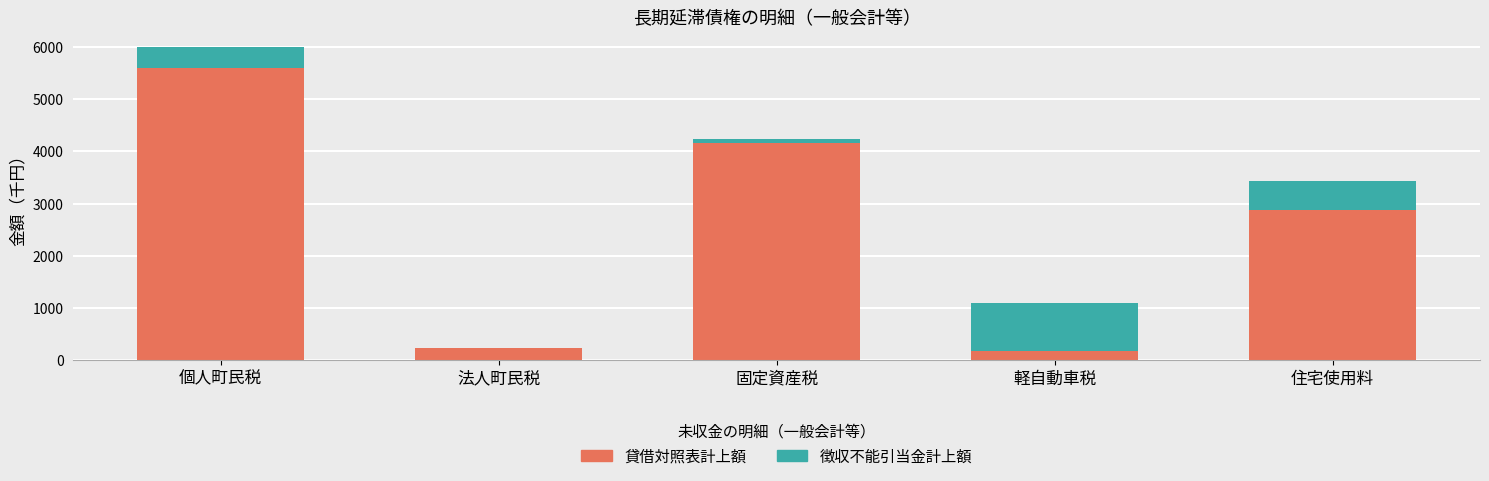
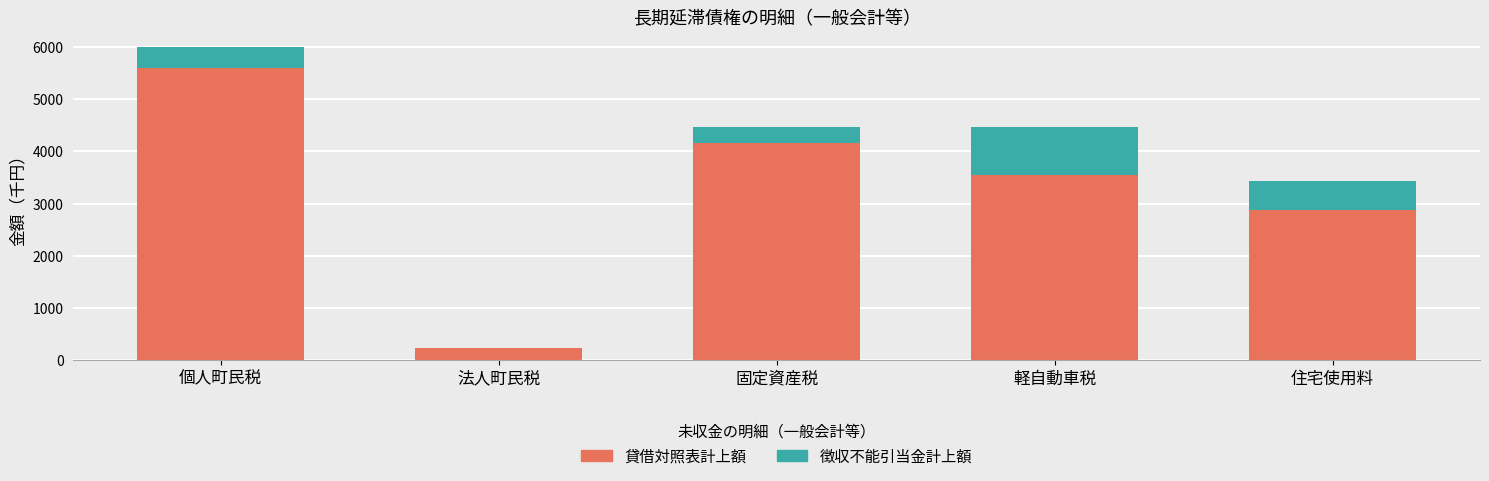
徴収不能引当金計上額, 固定資産税: 100 -> 300
貸借対照表計上額, 軽自動車税: 200 -> 3600
